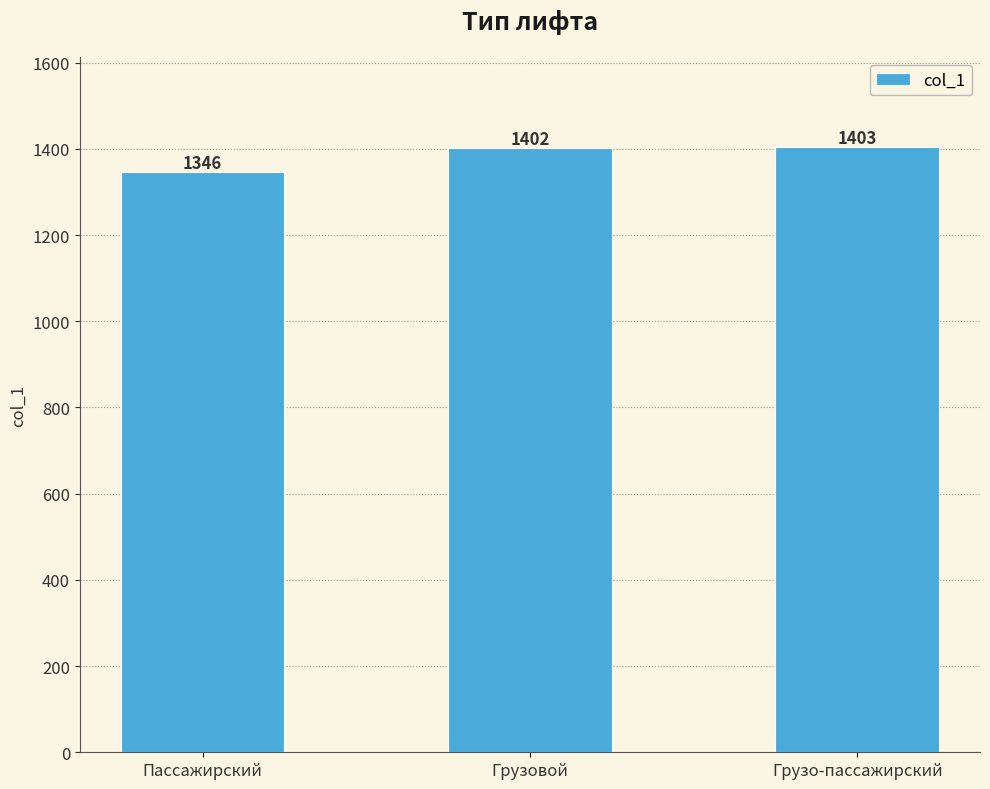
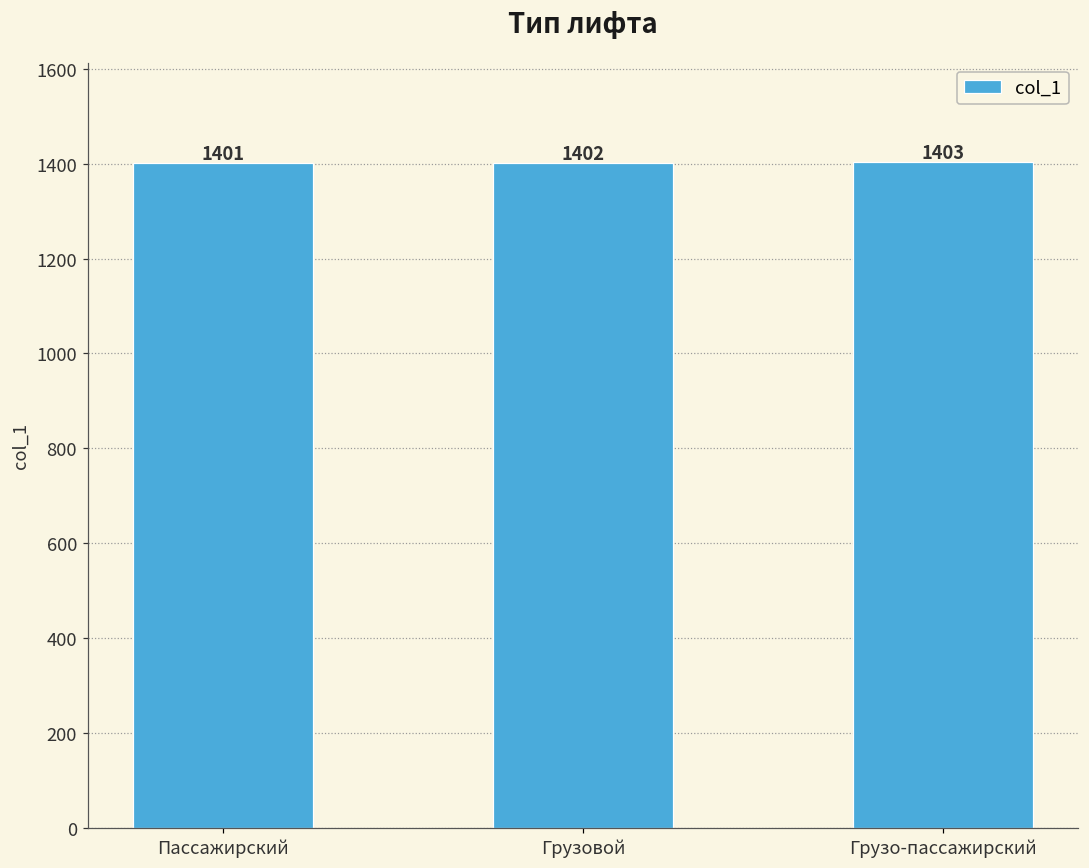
Пассажирский: 1346 -> 1401
